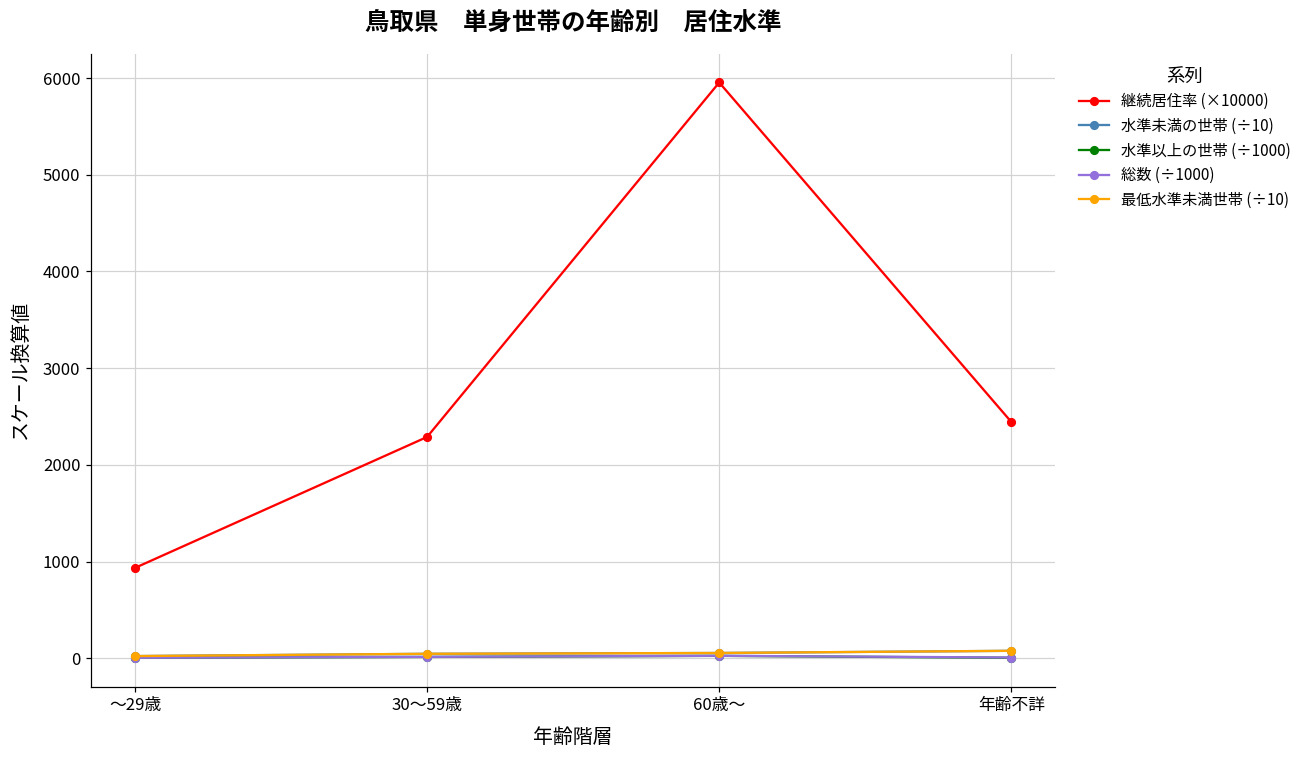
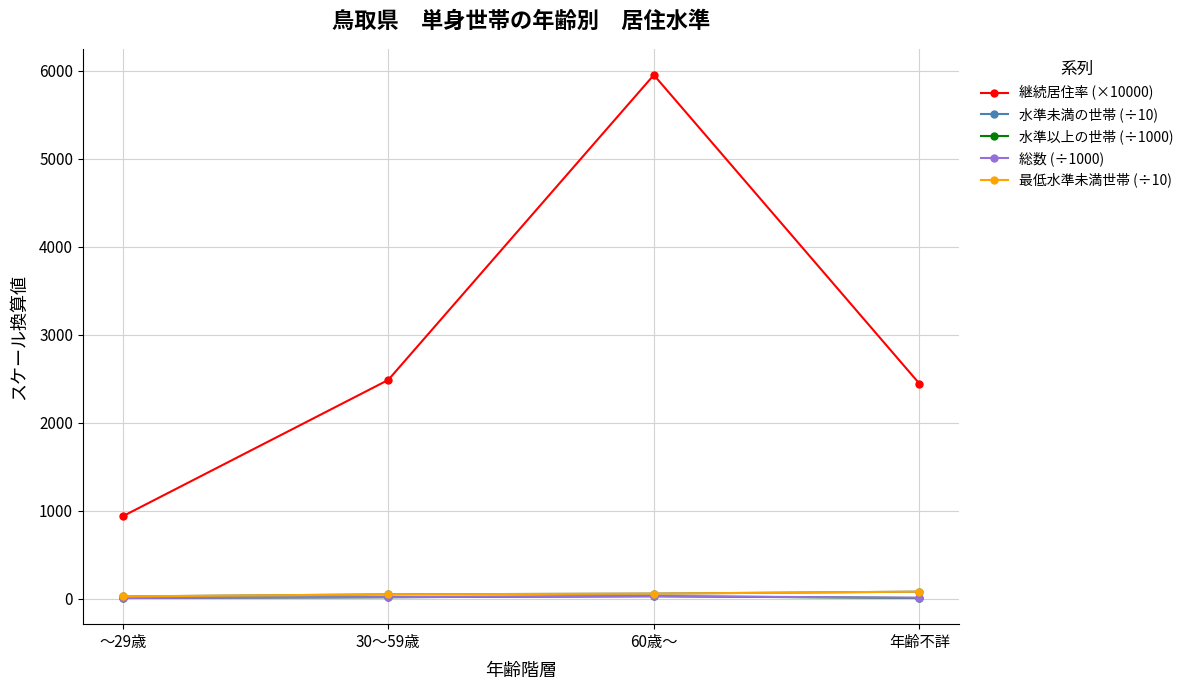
継続居住率 (×10000), 30～59歳: 2300 -> 2500
